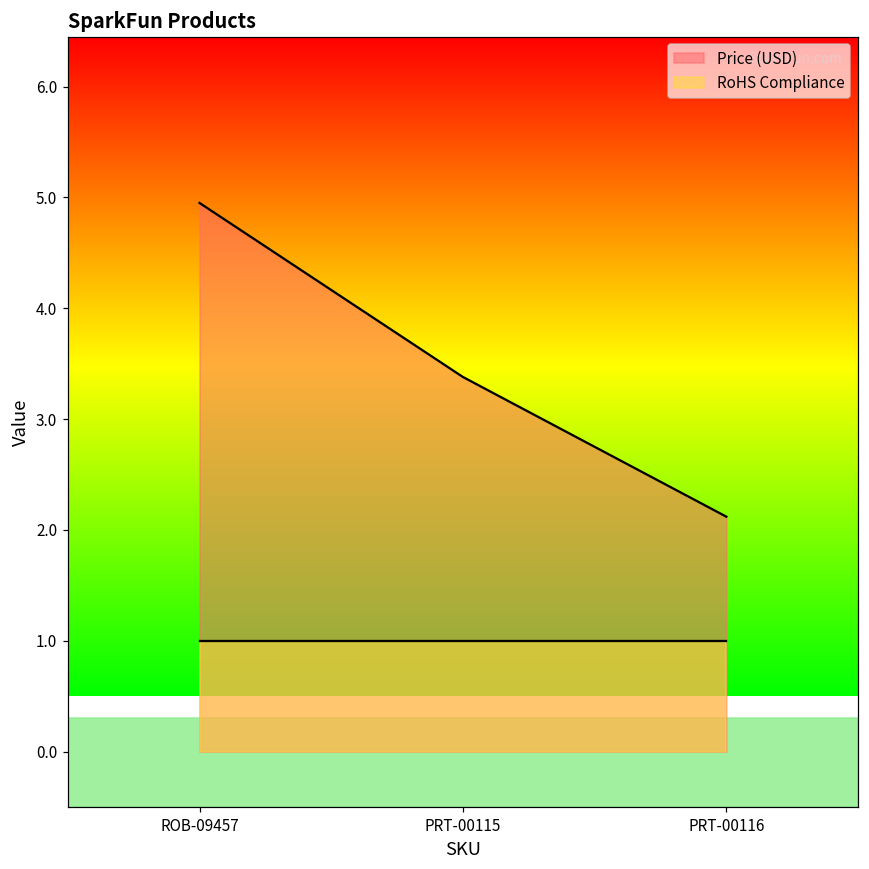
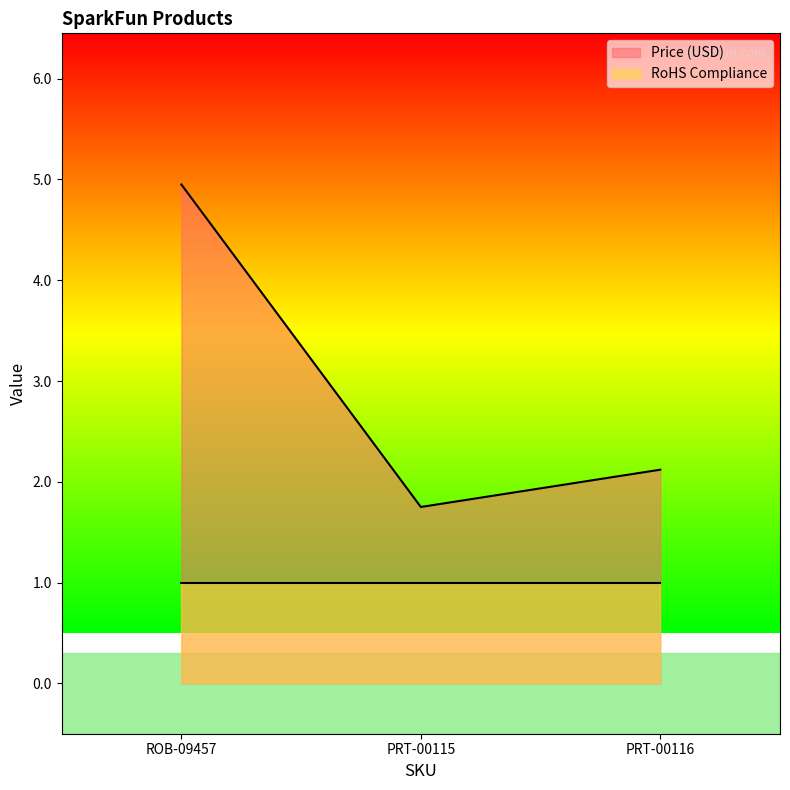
Price (USD), PRT-00115: 3.38 -> 1.75
